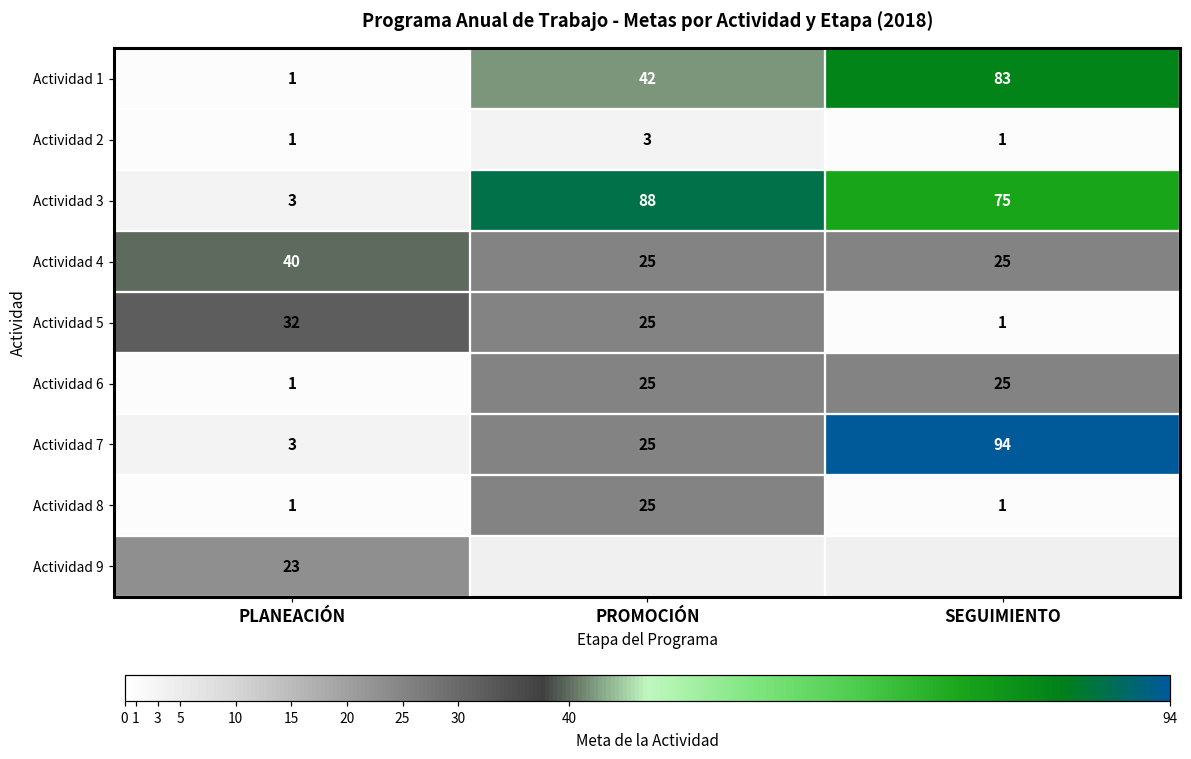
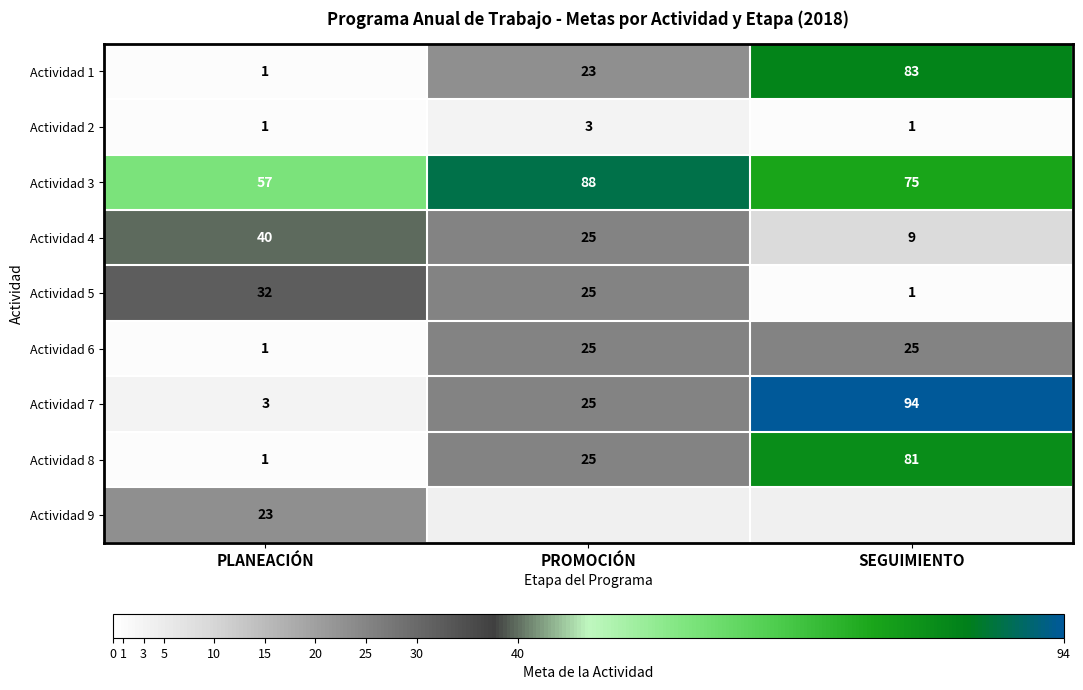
Actividad 1, PROMOCIÓN: 42 -> 23
Actividad 3, PLANEACIÓN: 3 -> 57
Actividad 4, SEGUIMIENTO: 25 -> 9
Actividad 8, SEGUIMIENTO: 1 -> 81
